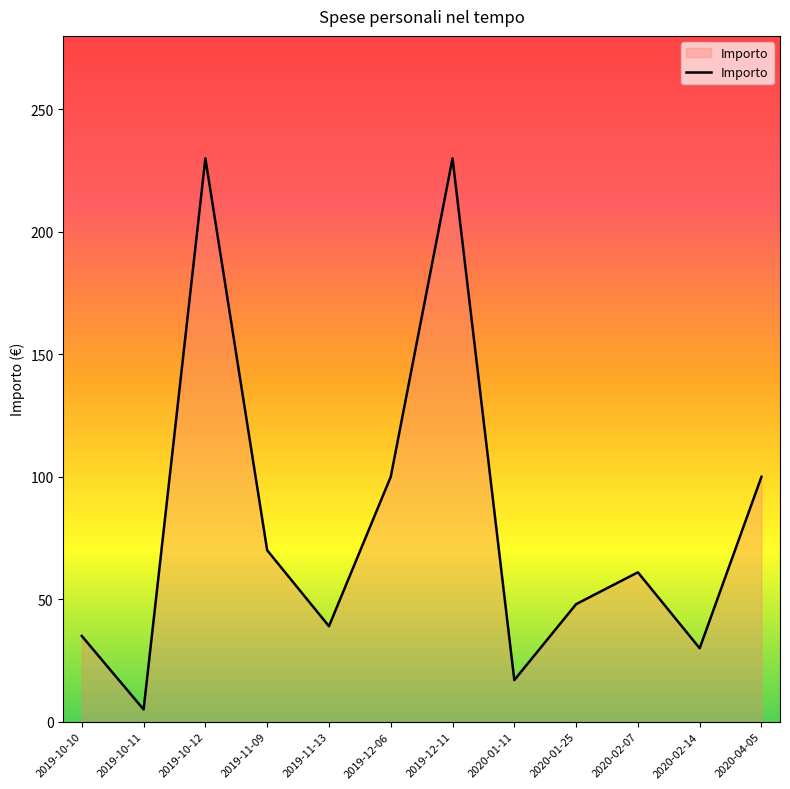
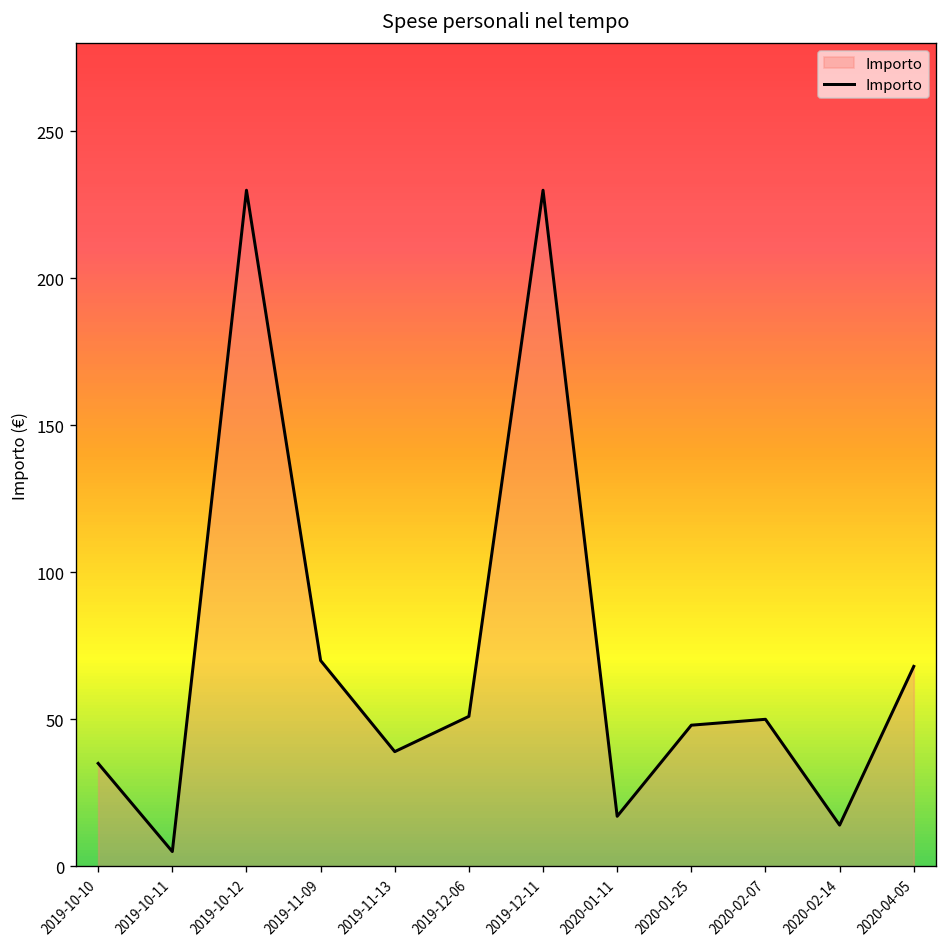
2019-12-06: 100 -> 51
2020-02-07: 61 -> 50
2020-02-14: 30 -> 14
2020-04-05: 100 -> 68
